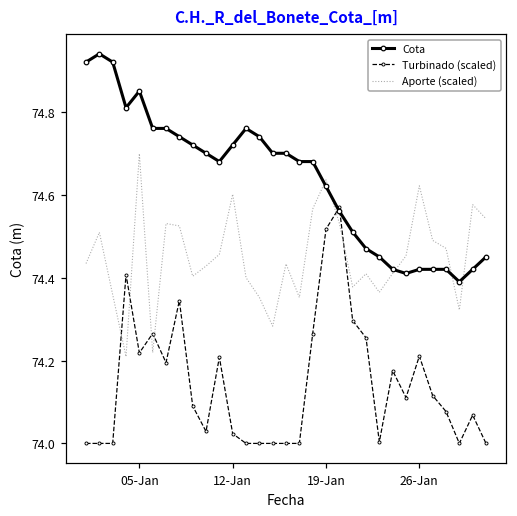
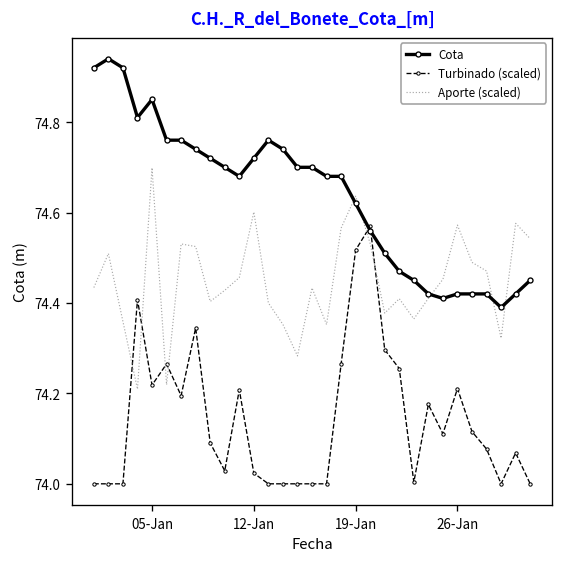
Aporte (scaled), 26-Jan: 74.62 -> 74.57
